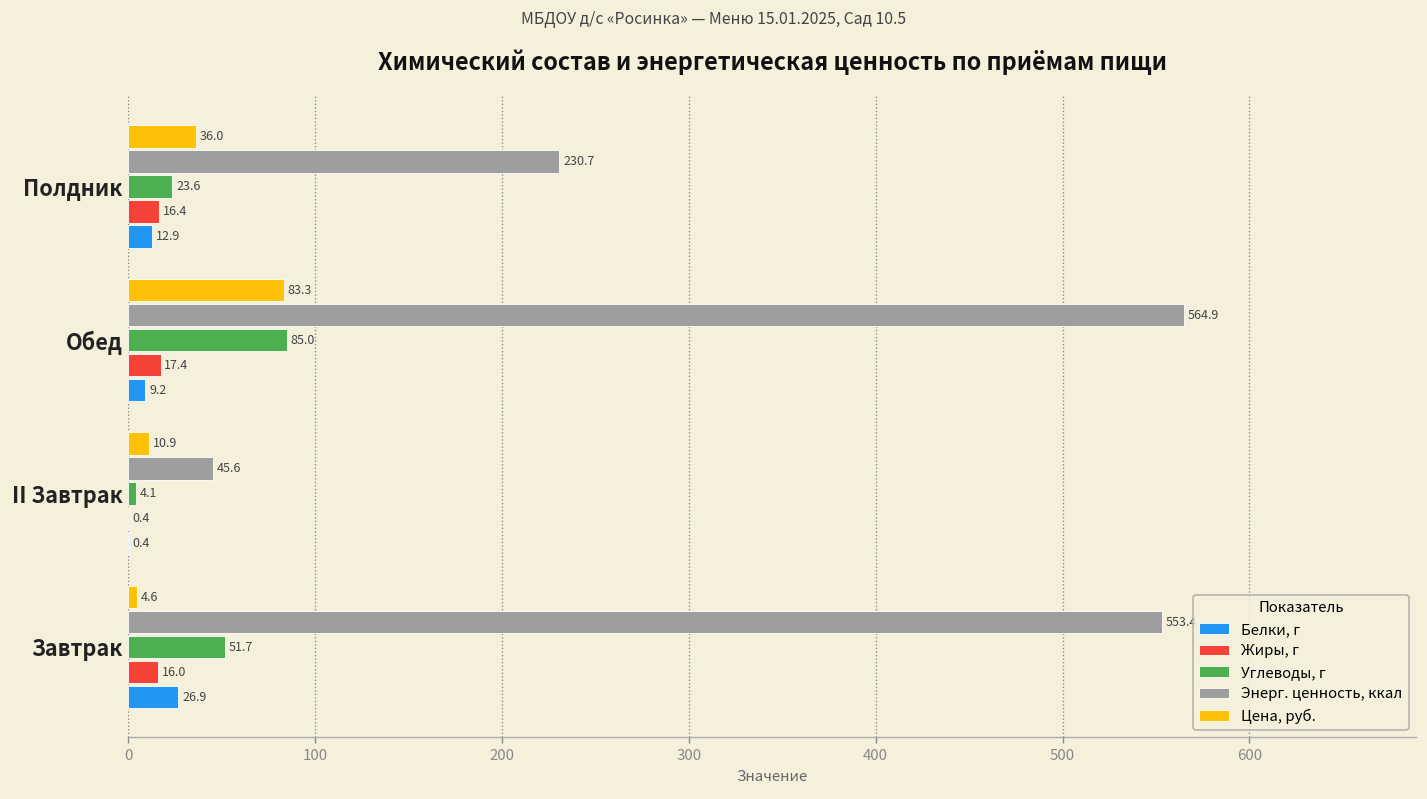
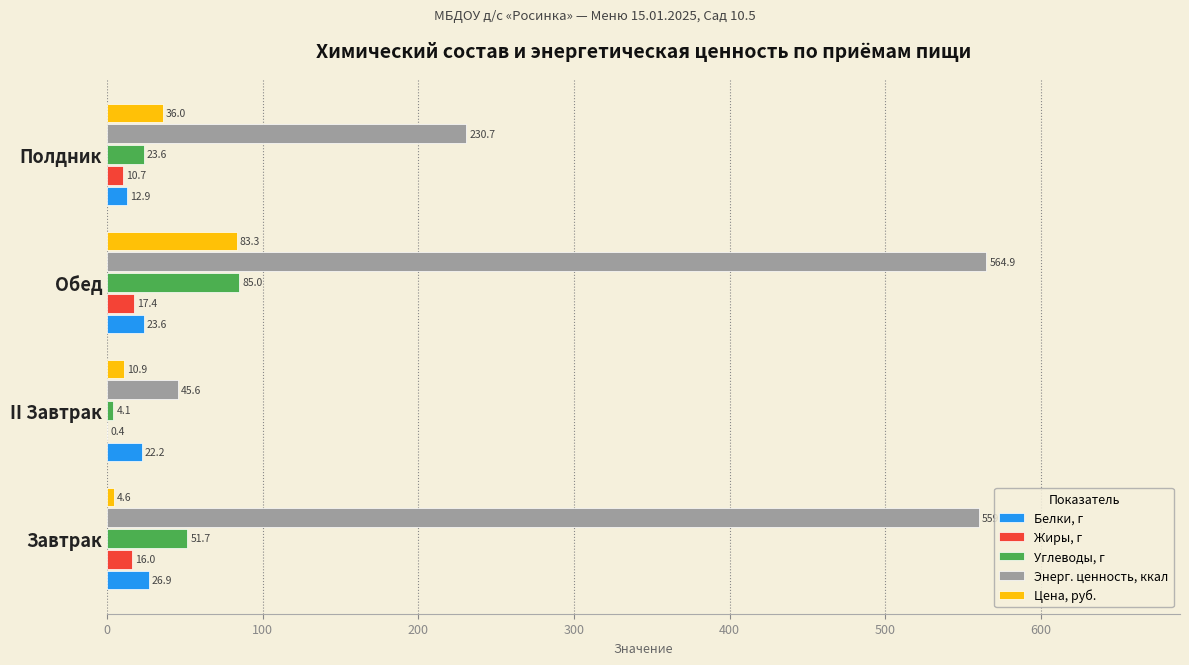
Жиры, г, Полдник: 16.4 -> 10.7
Белки, г, Обед: 9.2 -> 23.6
Белки, г, II Завтрак: 0.4 -> 22.2
Энерг. ценность, ккал, Завтрак: 553 -> 560
